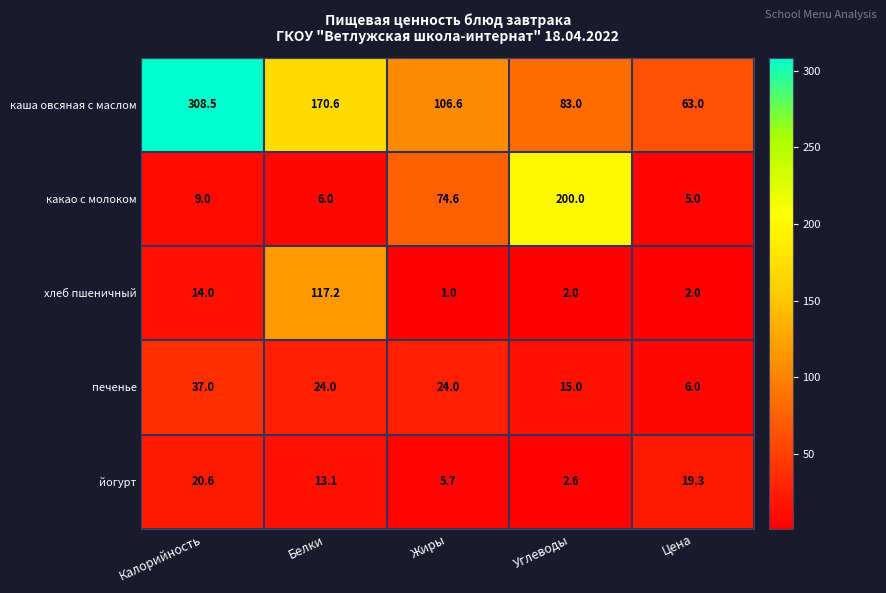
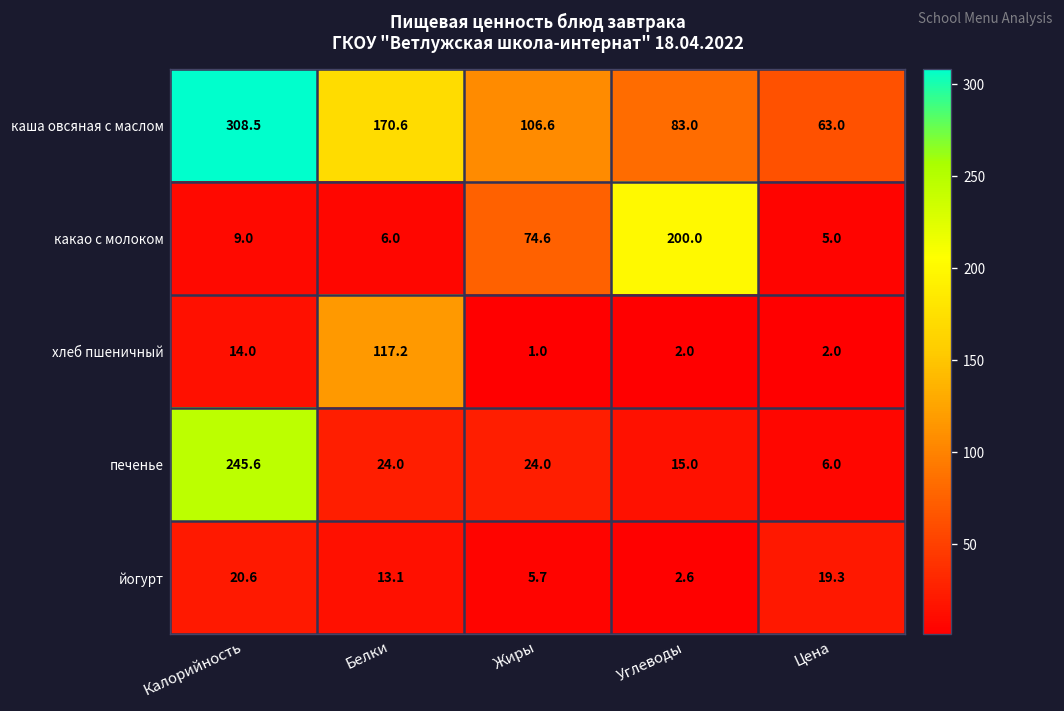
печенье, Калорийность: 37.0 -> 245.6
